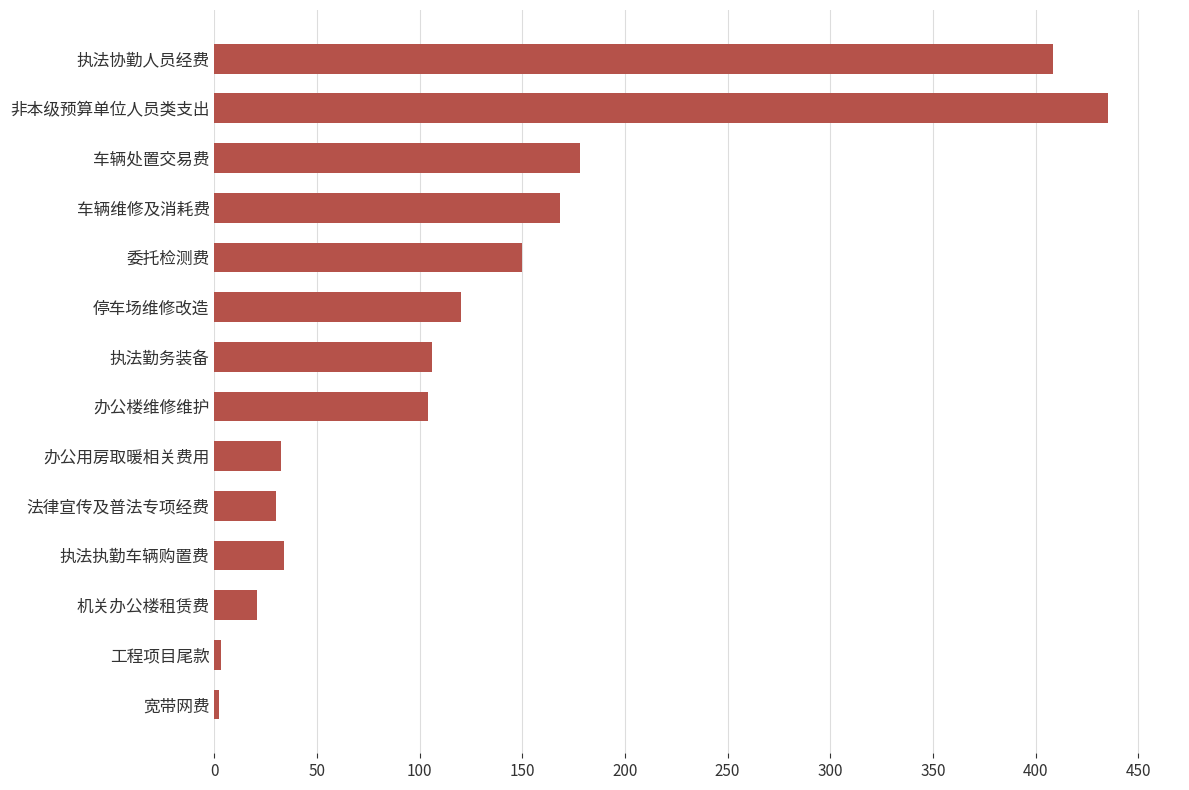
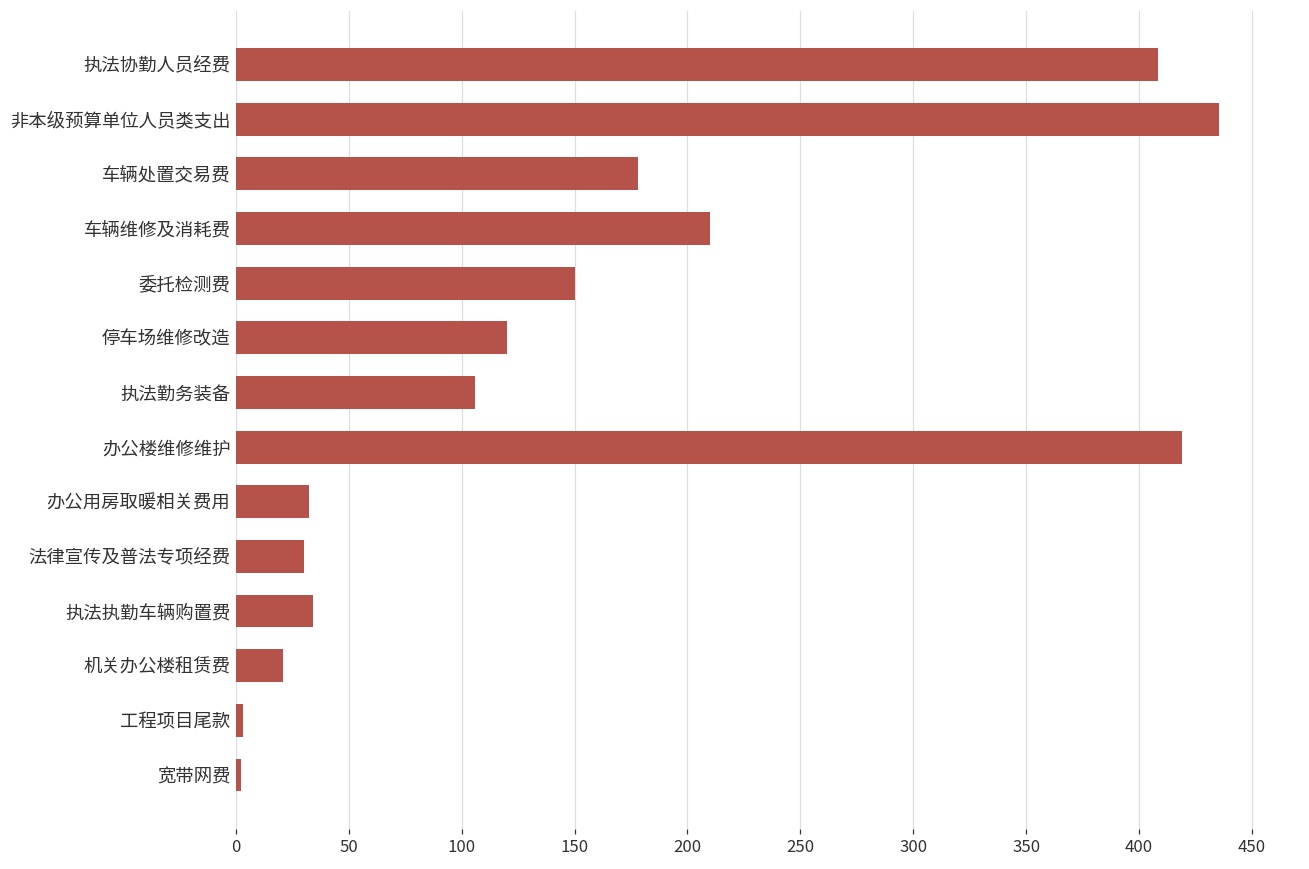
车辆维修及消耗费: 168 -> 210
办公楼维修维护: 104 -> 419
